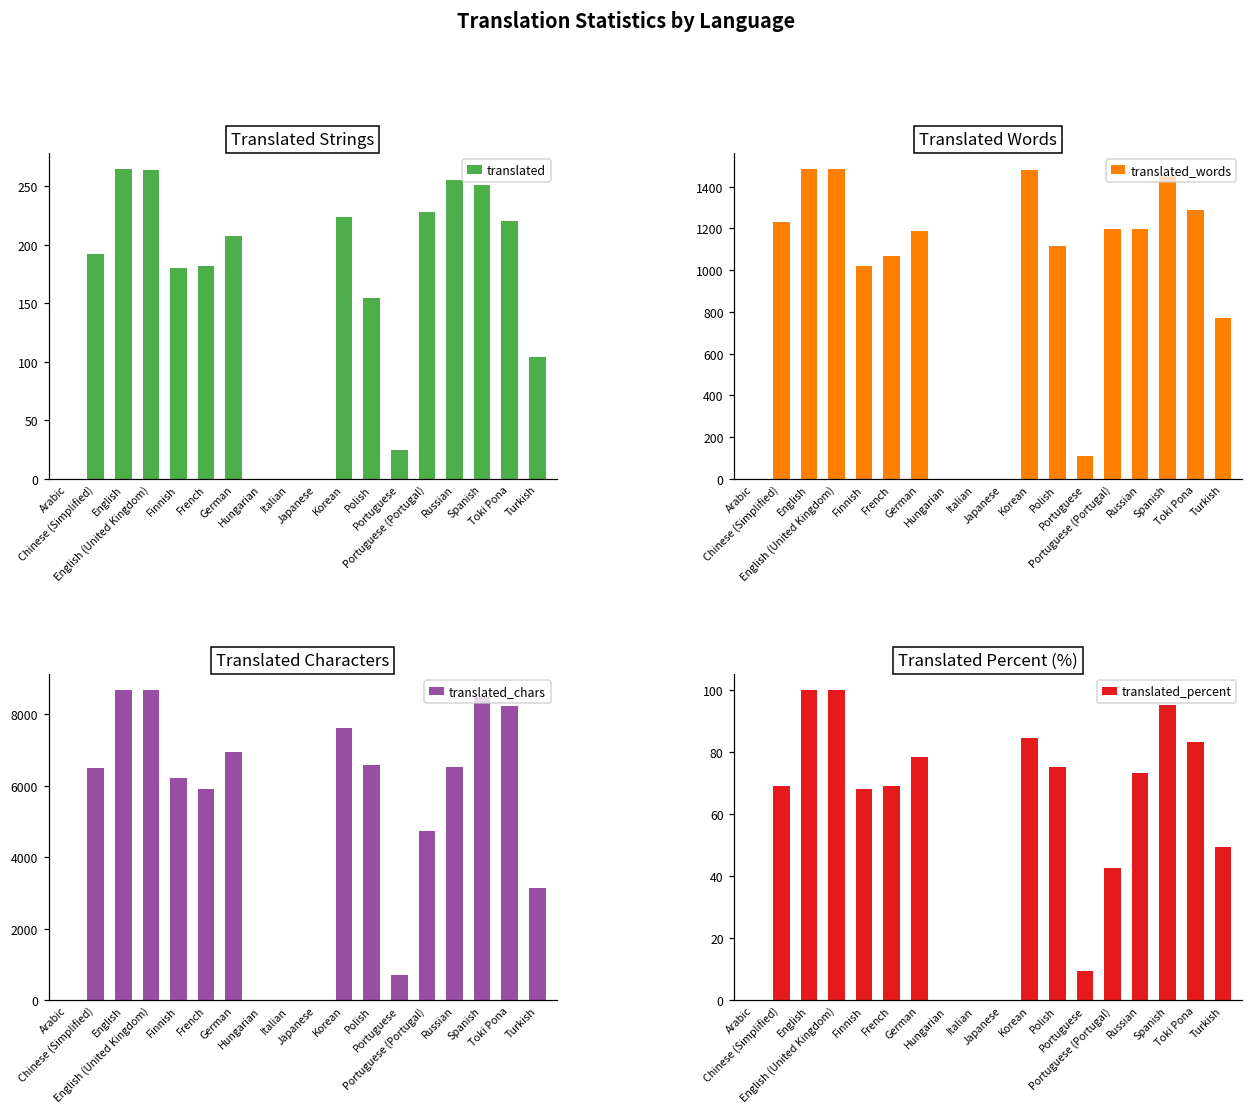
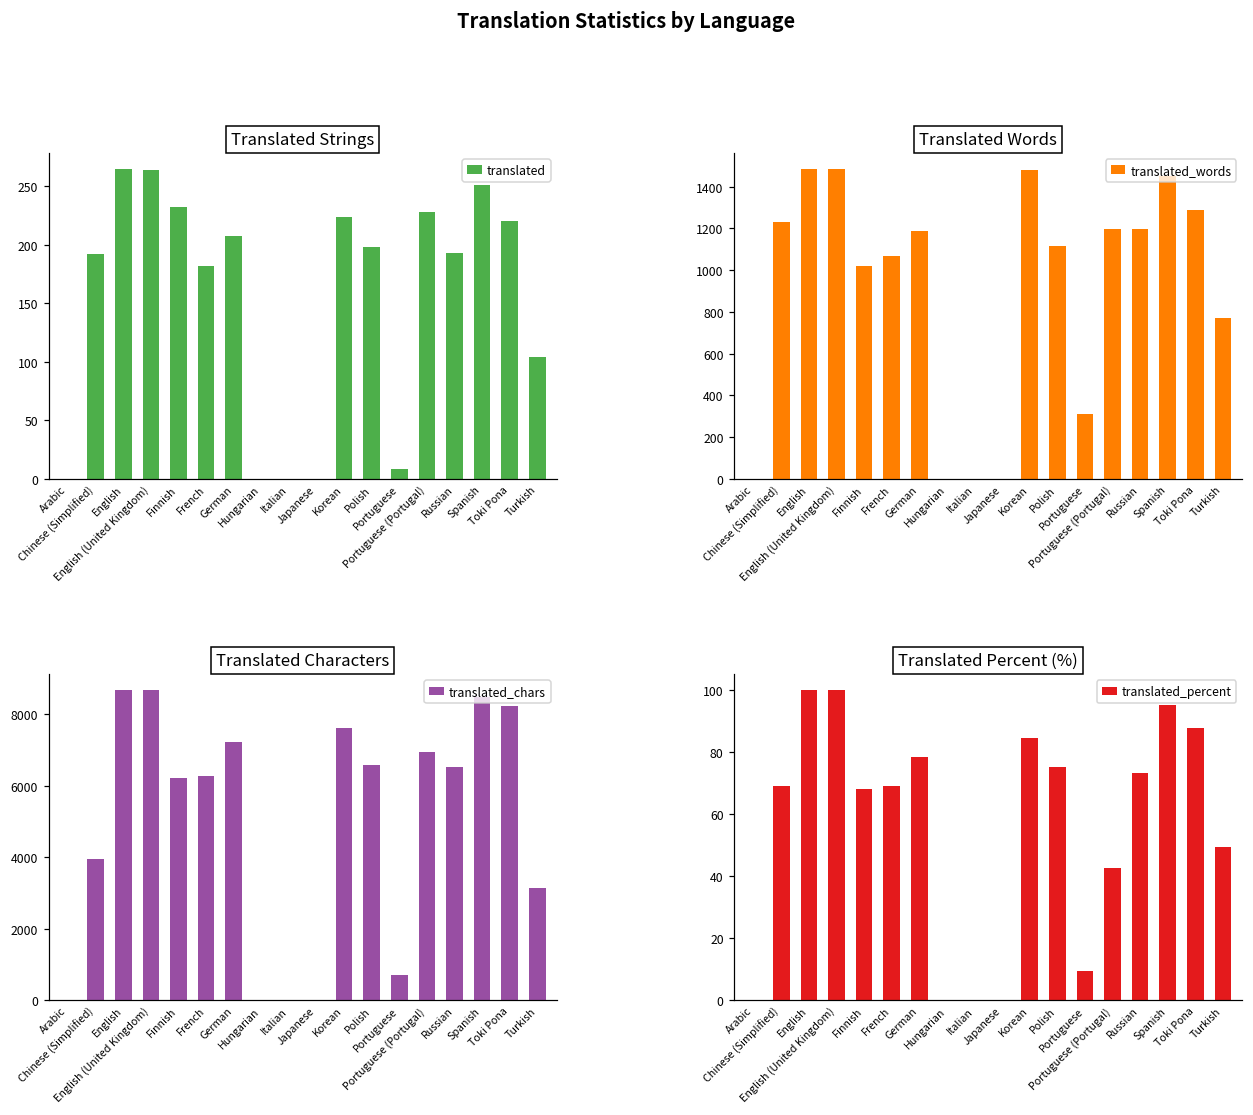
Translated Strings, Finnish: 180 -> 232
Translated Strings, Polish: 154 -> 198
Translated Strings, Portuguese: 25 -> 8
Translated Strings, Russian: 255 -> 193
Translated Words, Portuguese: 110 -> 310
Translated Characters, Chinese (Simplified): 6500 -> 4000
Translated Characters, French: 5900 -> 6300
Translated Characters, German: 7000 -> 7200
Translated Characters, Portuguese (Portugal): 4700 -> 6900
Translated Percent (%), Toki Pona: 83 -> 88
